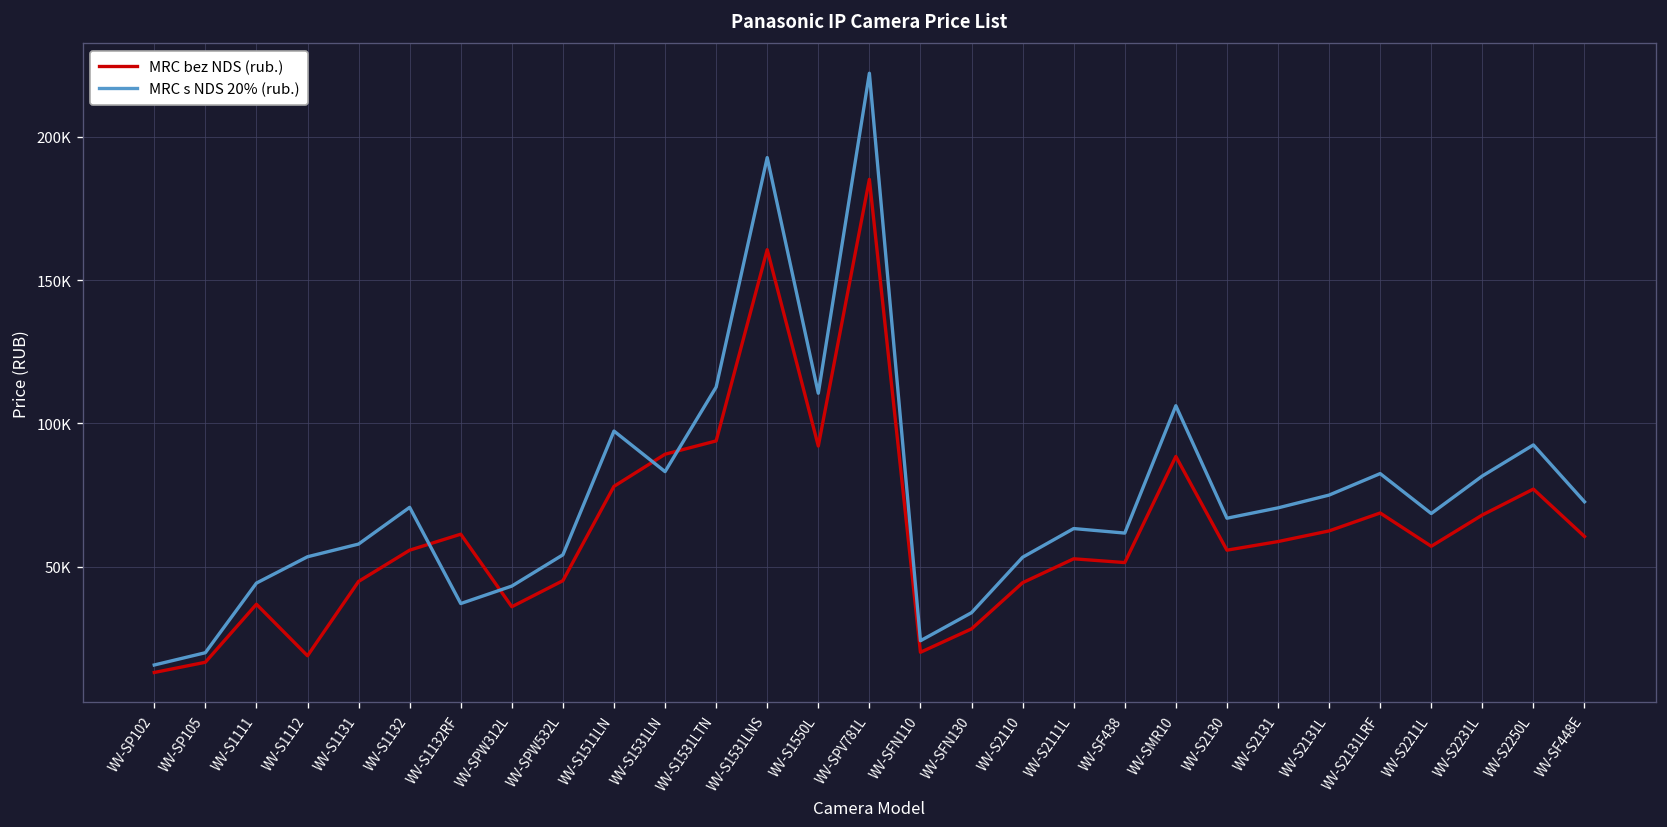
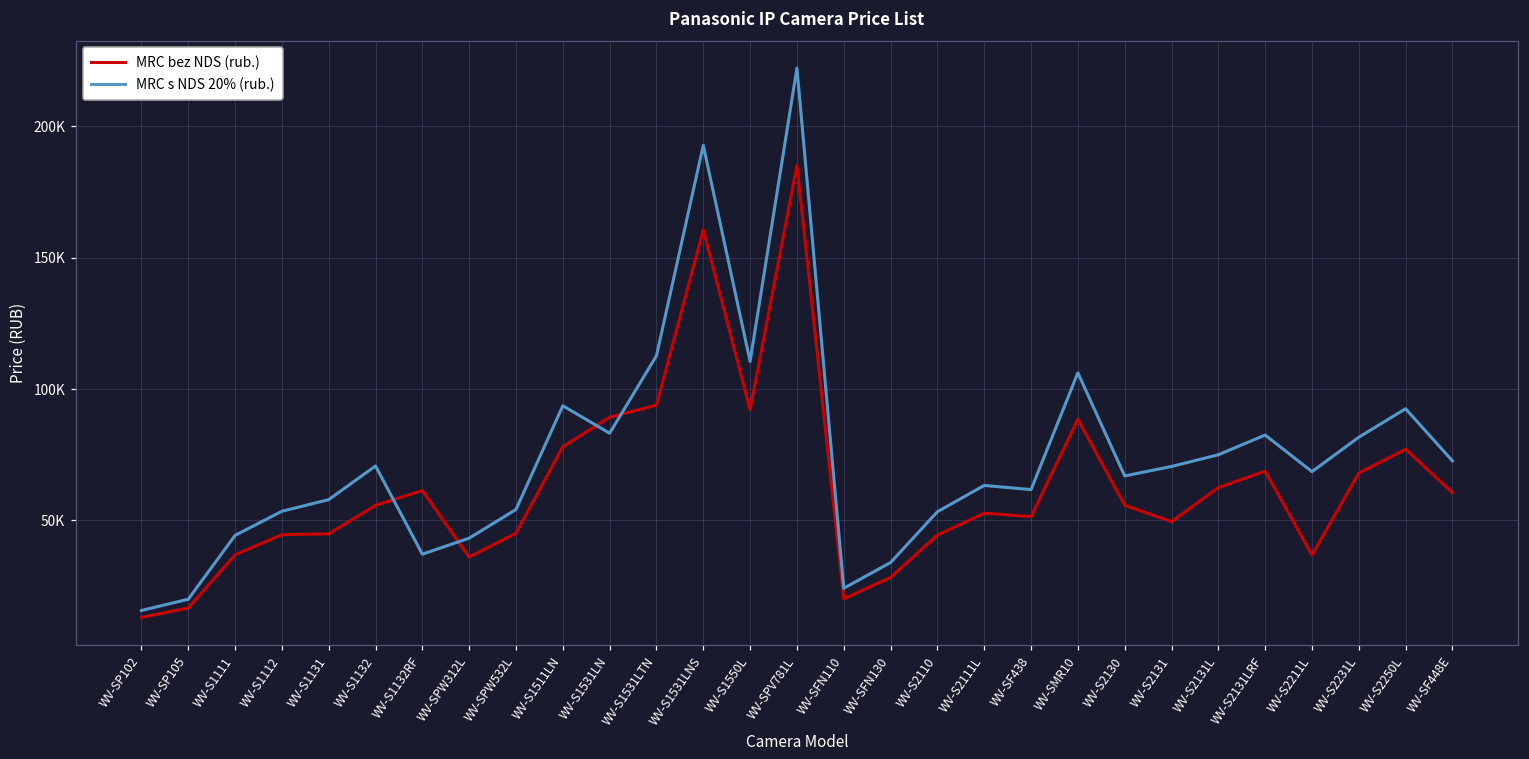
MRC bez NDS (rub.), WV-S1112: 19000 -> 45000
MRC s NDS 20% (rub.), WV-S1511LN: 97000 -> 94000
MRC bez NDS (rub.), WV-S2131: 59000 -> 50000
MRC bez NDS (rub.), WV-S2211L: 57000 -> 37000
